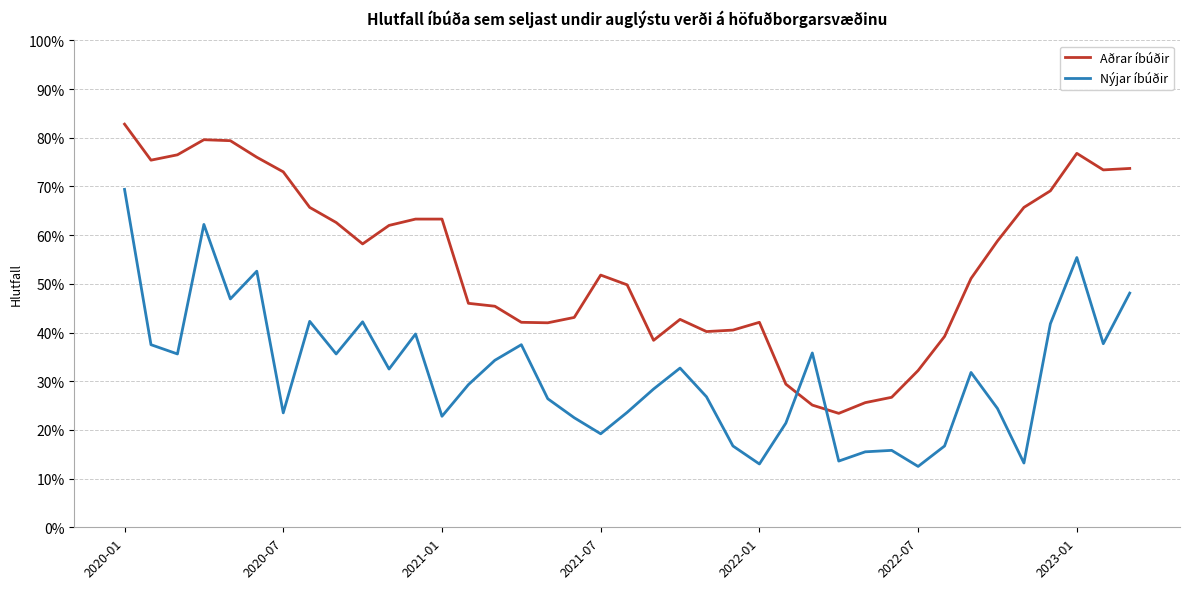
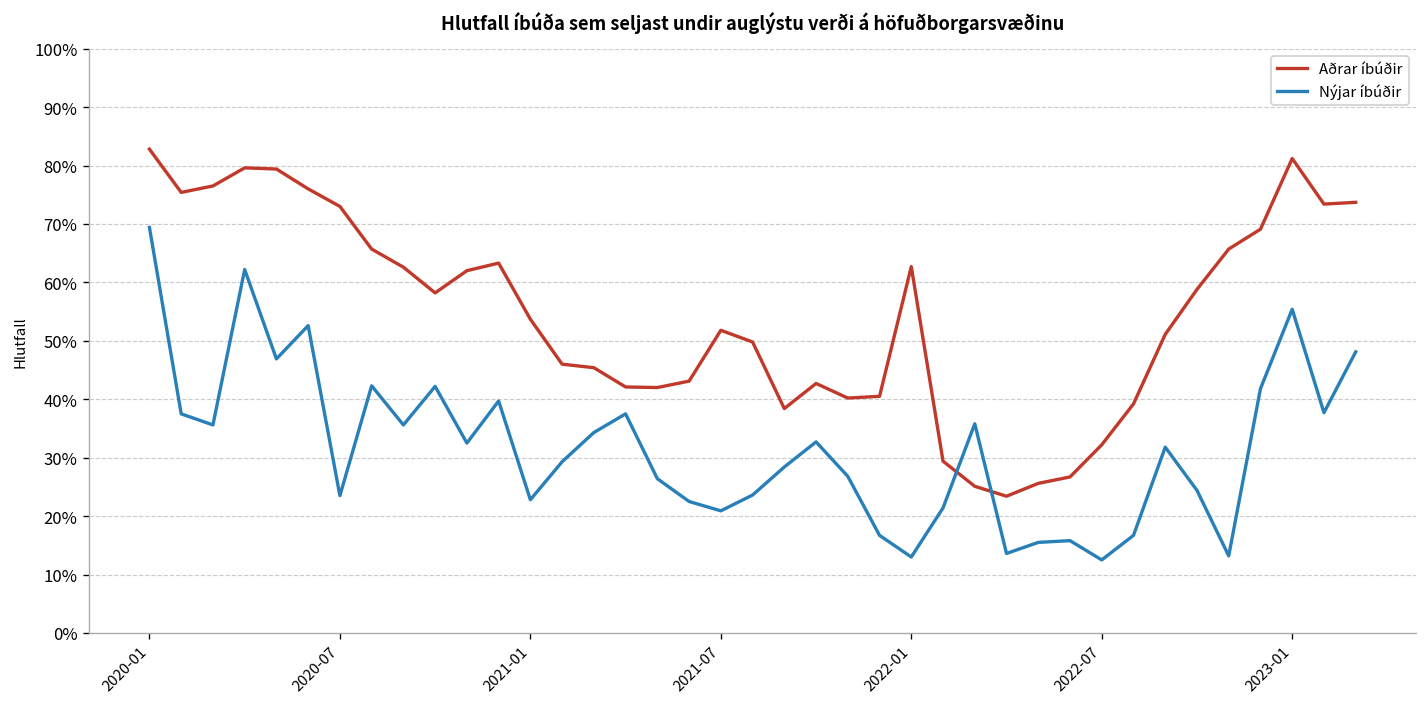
Aðrar íbúðir, 2021-01: 63% -> 54%
Nýjar íbúðir, 2021-07: 19% -> 21%
Aðrar íbúðir, 2022-01: 42% -> 63%
Aðrar íbúðir, 2023-01: 77% -> 81%
